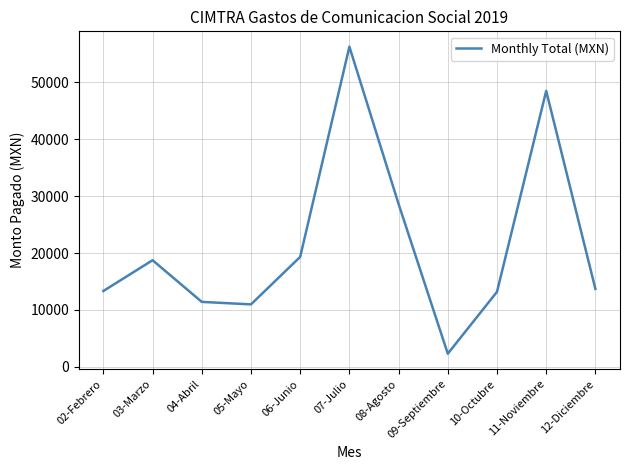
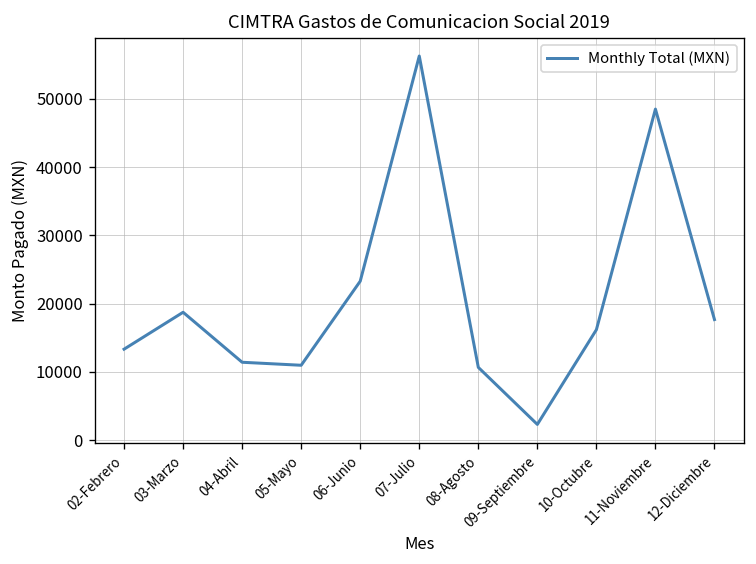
06-Junio: 19000 -> 23000
08-Agosto: 29000 -> 11000
10-Octubre: 13000 -> 16000
12-Diciembre: 14000 -> 18000
